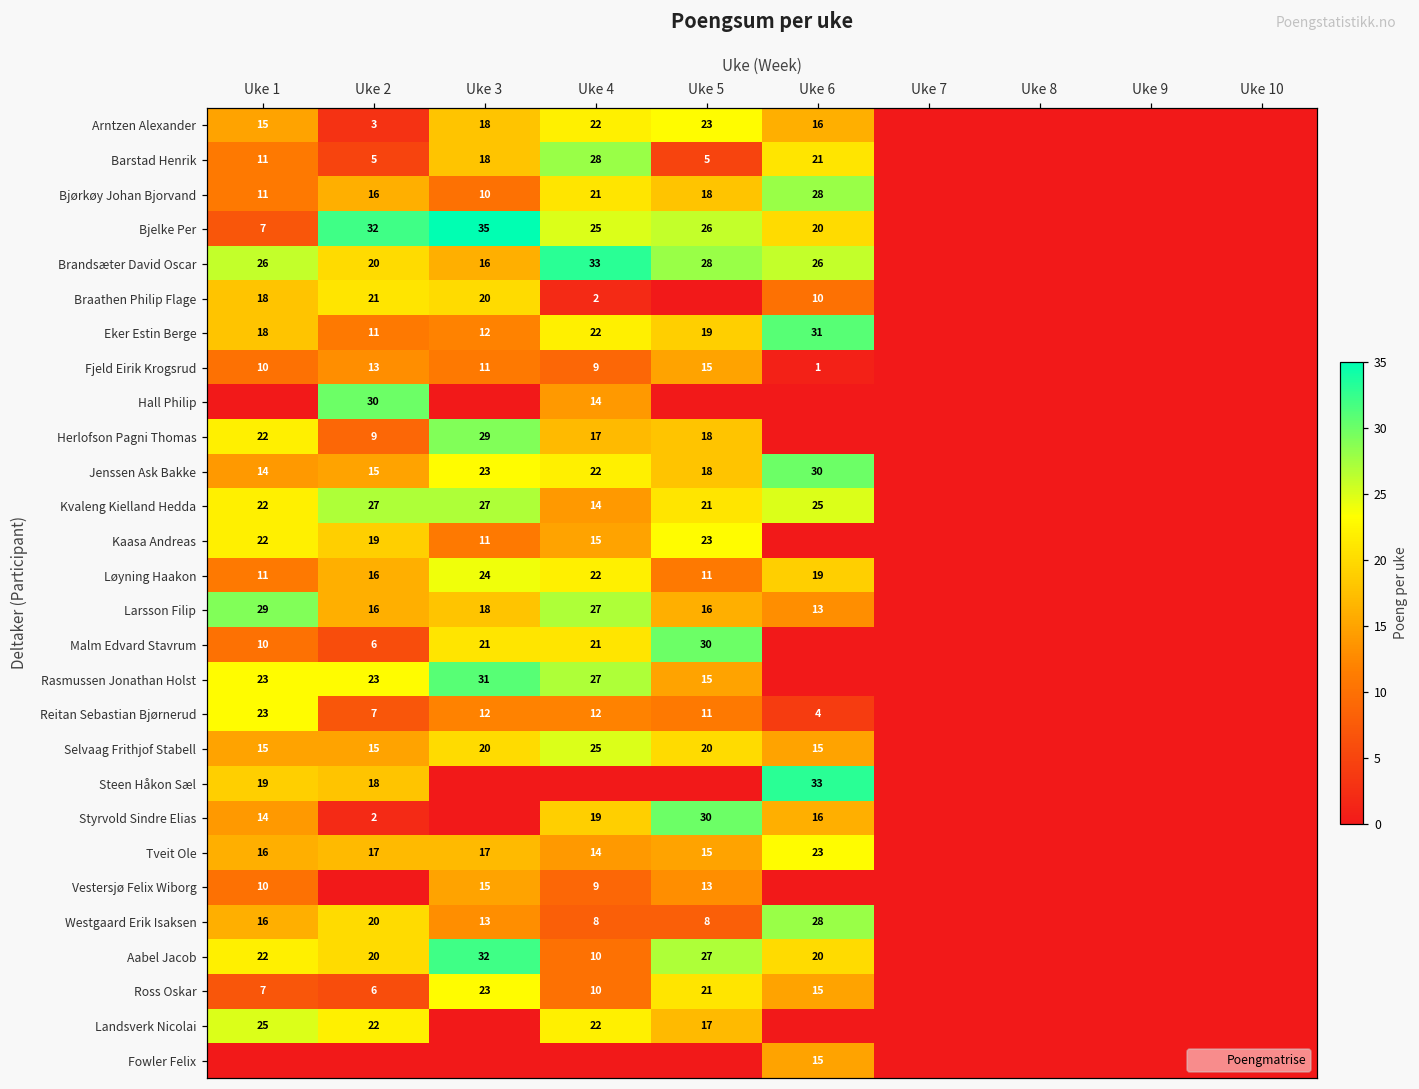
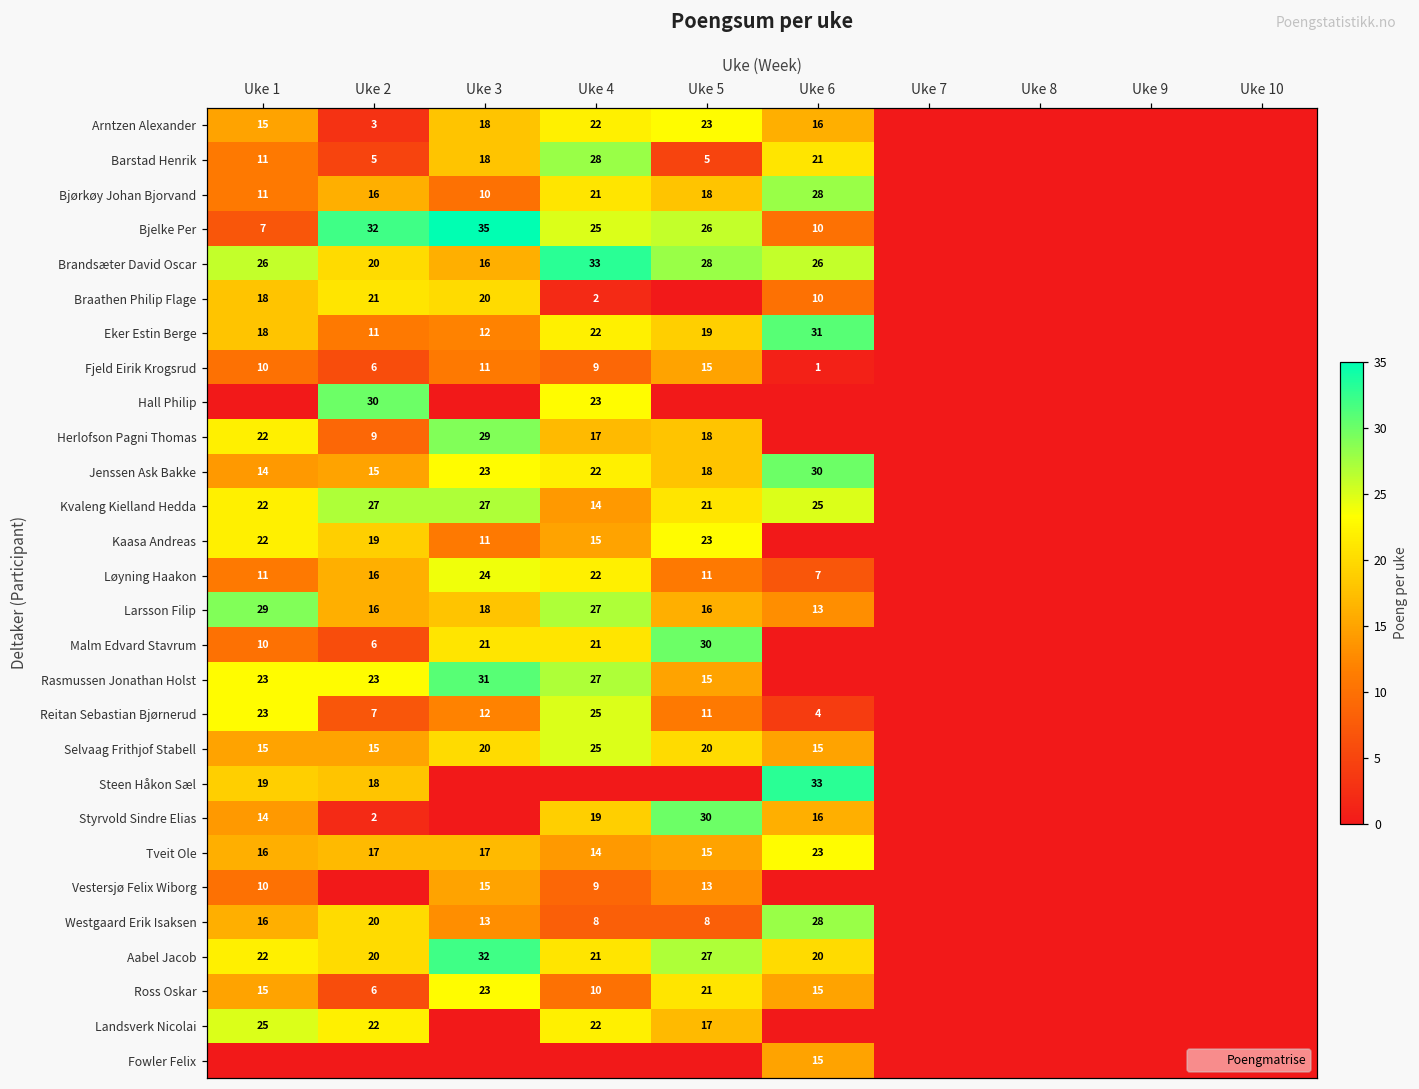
Bjelke Per, Uke 6: 20 -> 10
Fjeld Eirik Krogsrud, Uke 2: 13 -> 6
Hall Philip, Uke 4: 14 -> 23
Løyning Haakon, Uke 6: 19 -> 7
Reitan Sebastian Bjørnerud, Uke 4: 12 -> 25
Aabel Jacob, Uke 4: 10 -> 21
Ross Oskar, Uke 1: 7 -> 15
